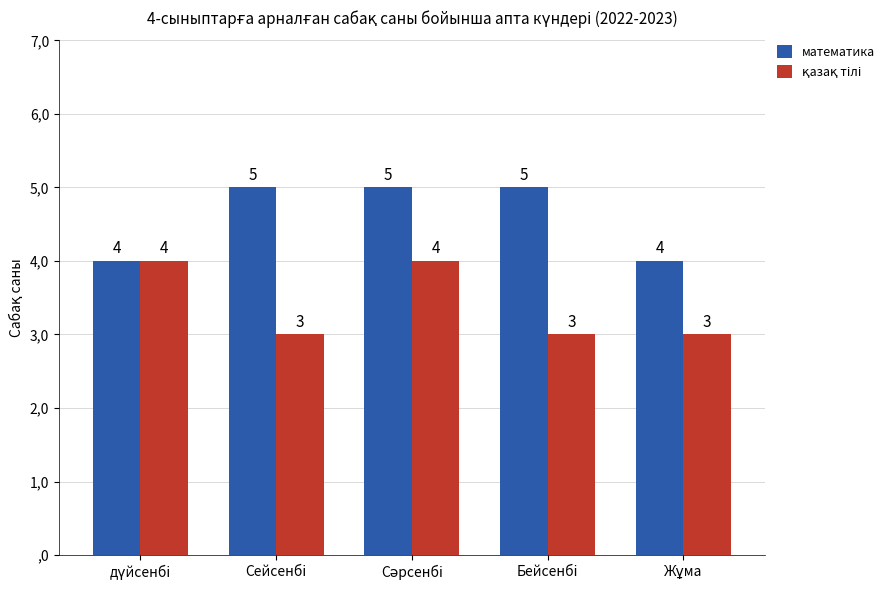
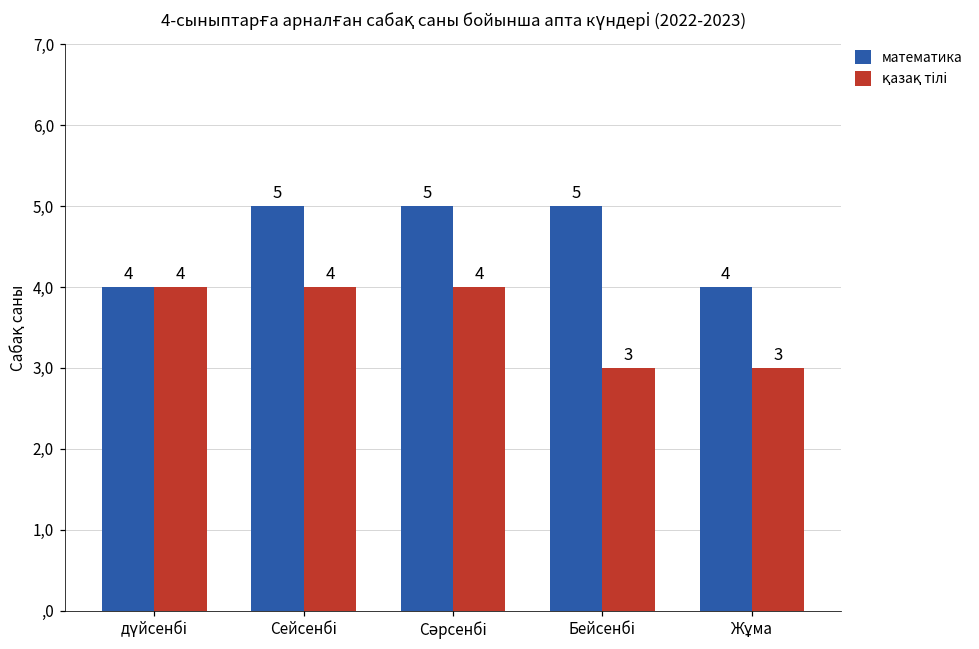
қазақ тілі, Сейсенбі: 3 -> 4
